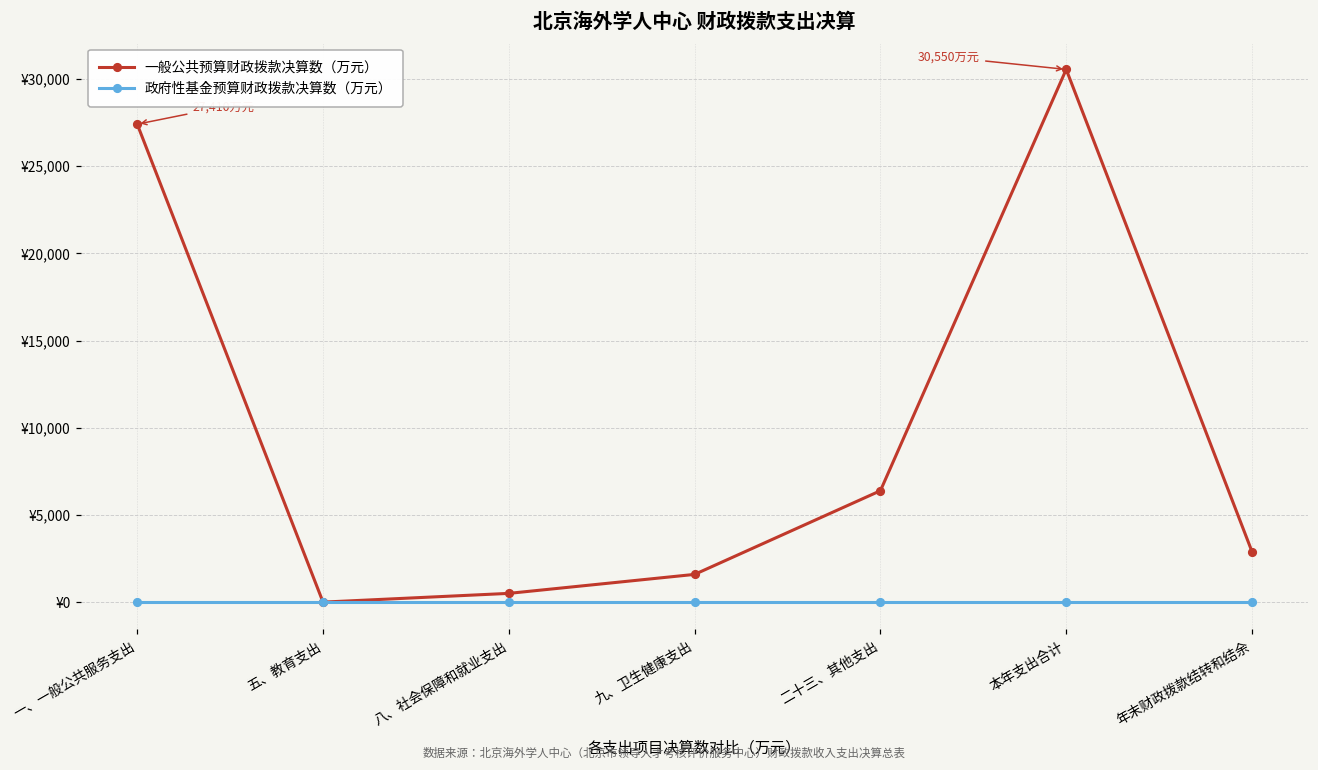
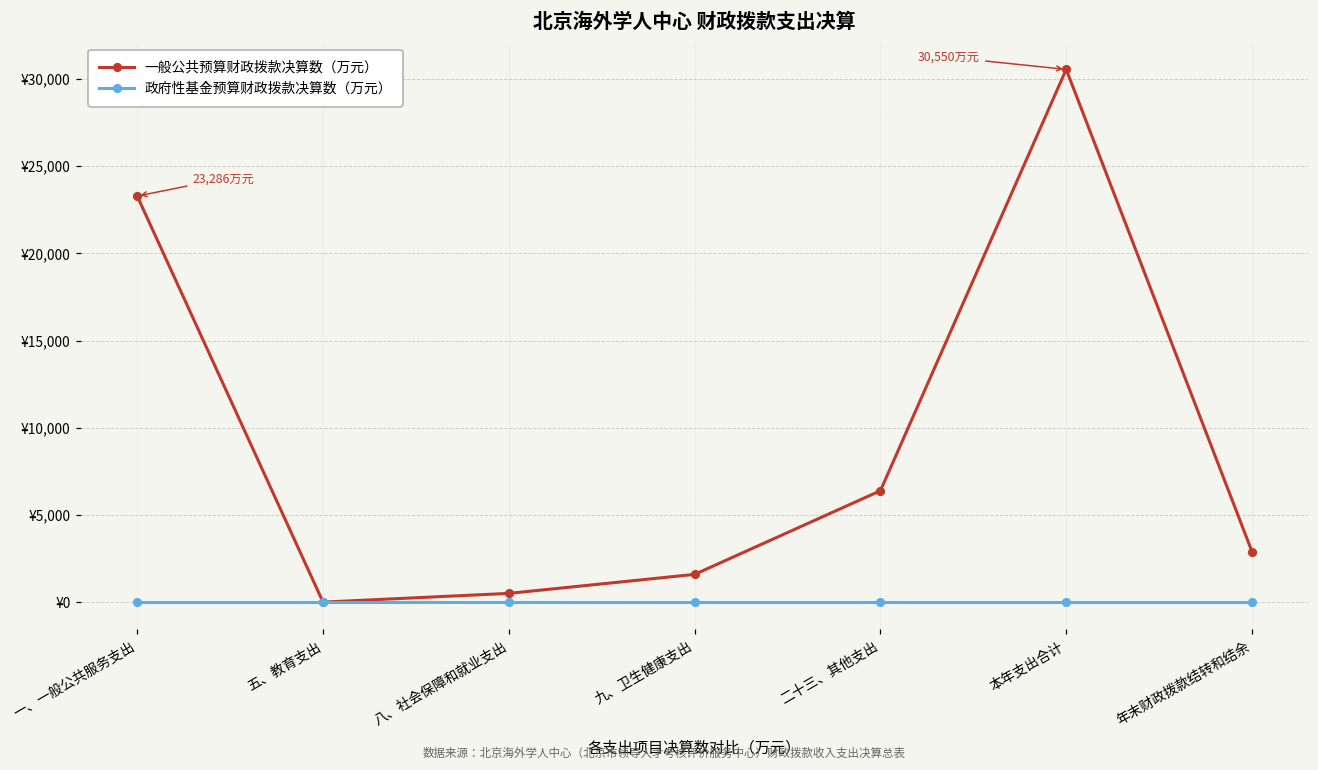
一般公共预算财政拨款决算数（万元）, 一、一般公共服务支出: ¥27,400 -> ¥23,300
